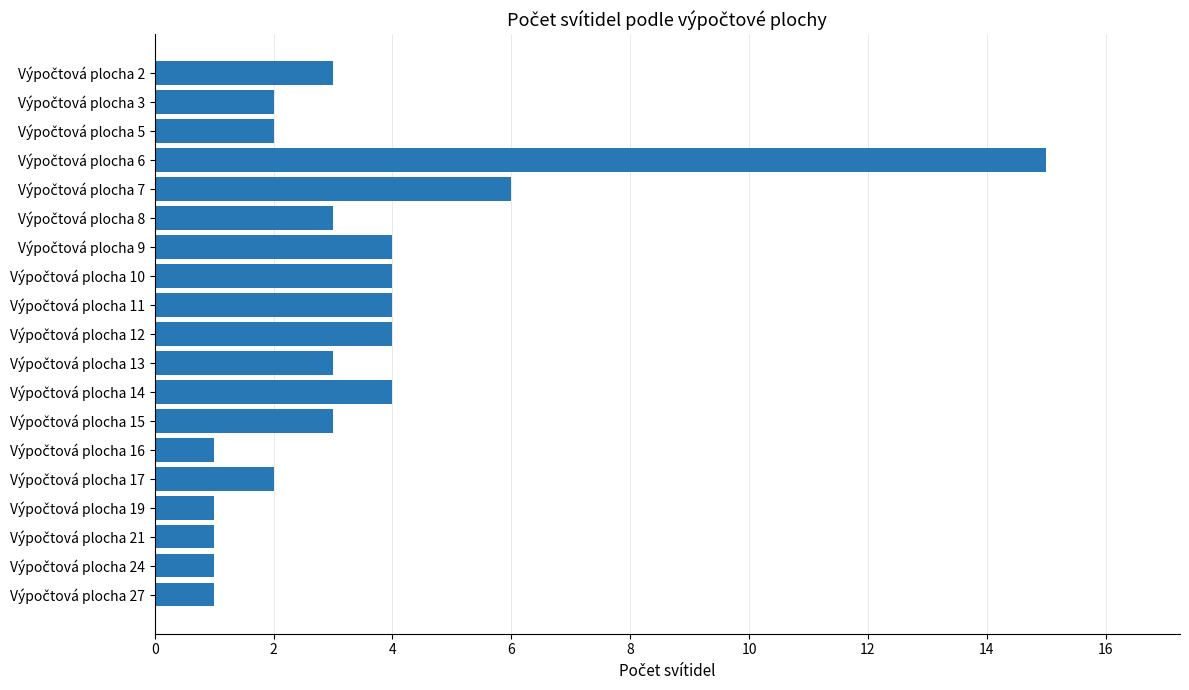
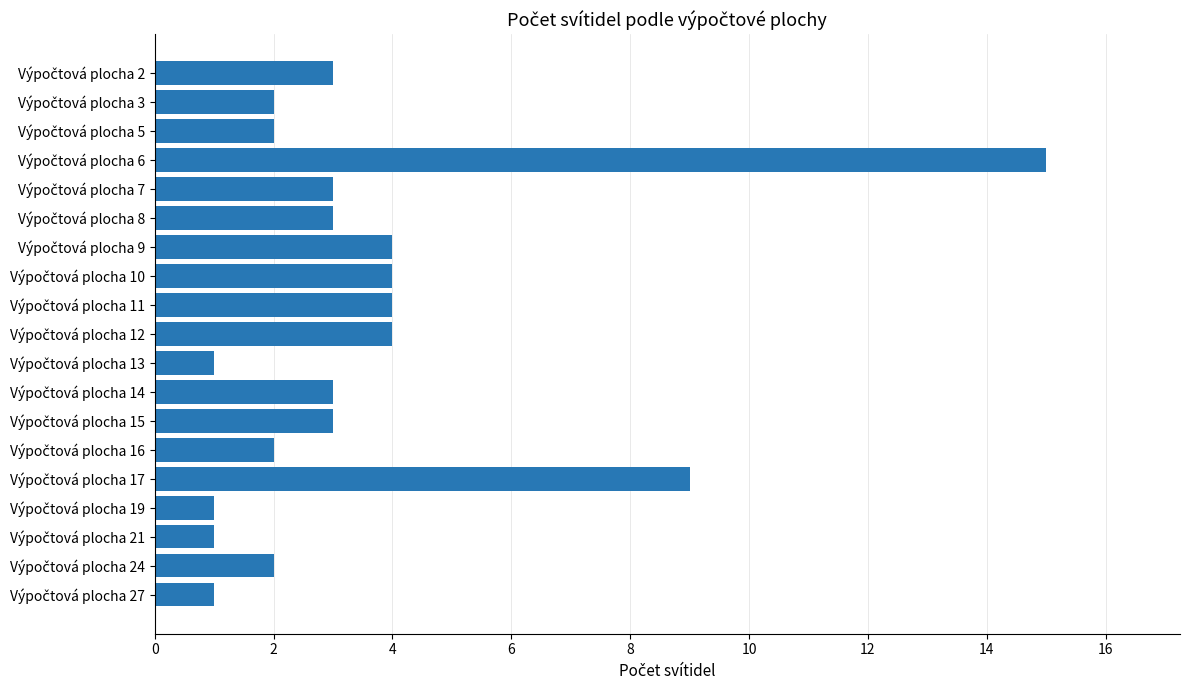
Výpočtová plocha 7: 6 -> 3
Výpočtová plocha 13: 3 -> 1
Výpočtová plocha 14: 4 -> 3
Výpočtová plocha 16: 1 -> 2
Výpočtová plocha 17: 2 -> 9
Výpočtová plocha 24: 1 -> 2
